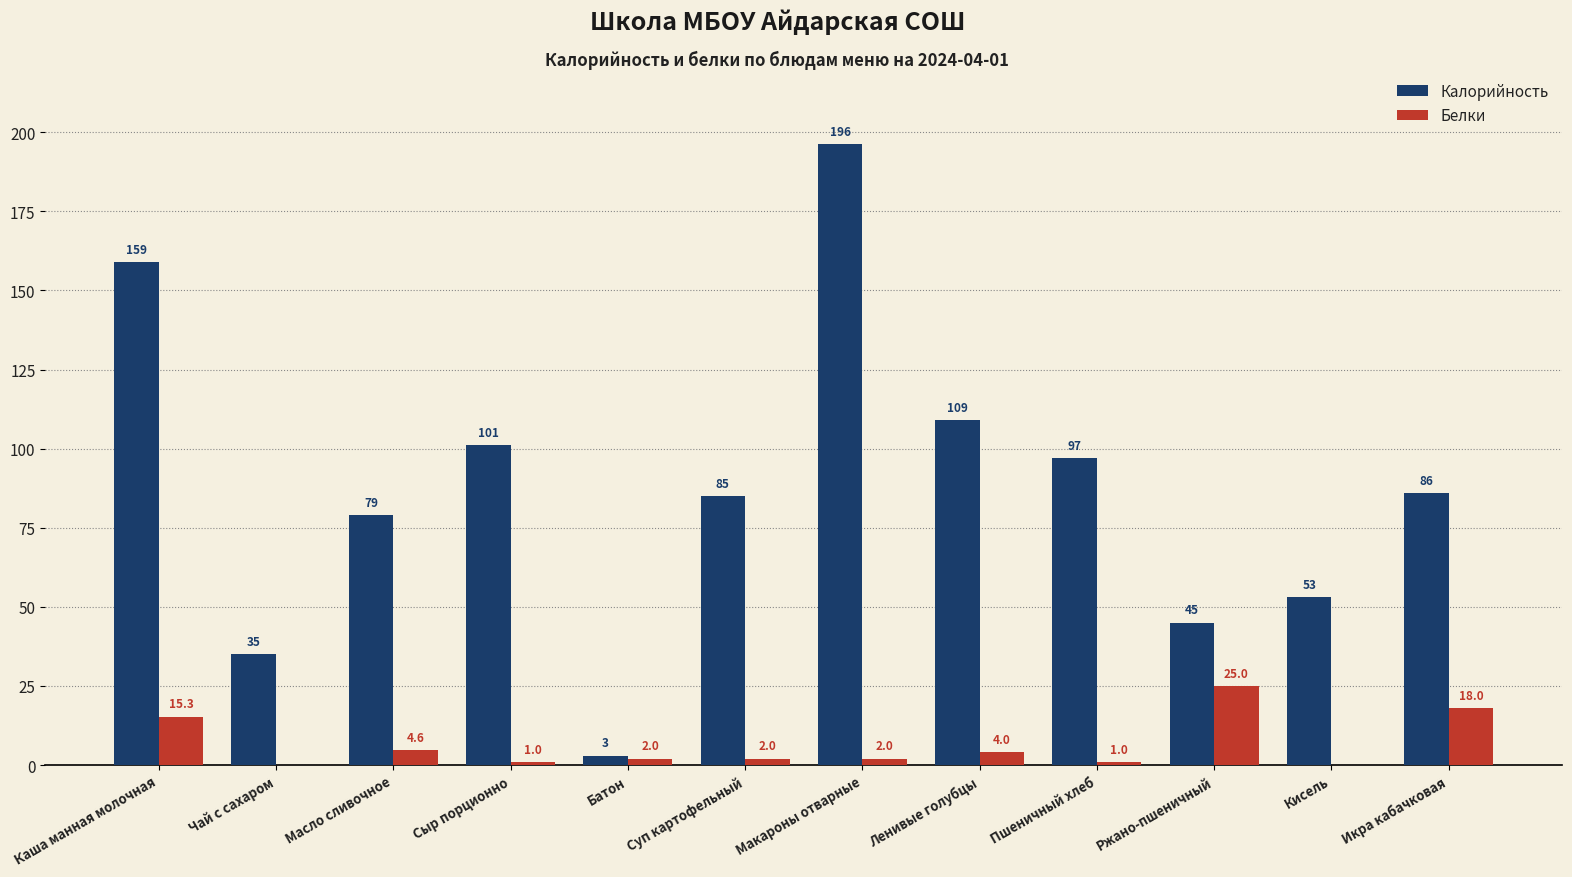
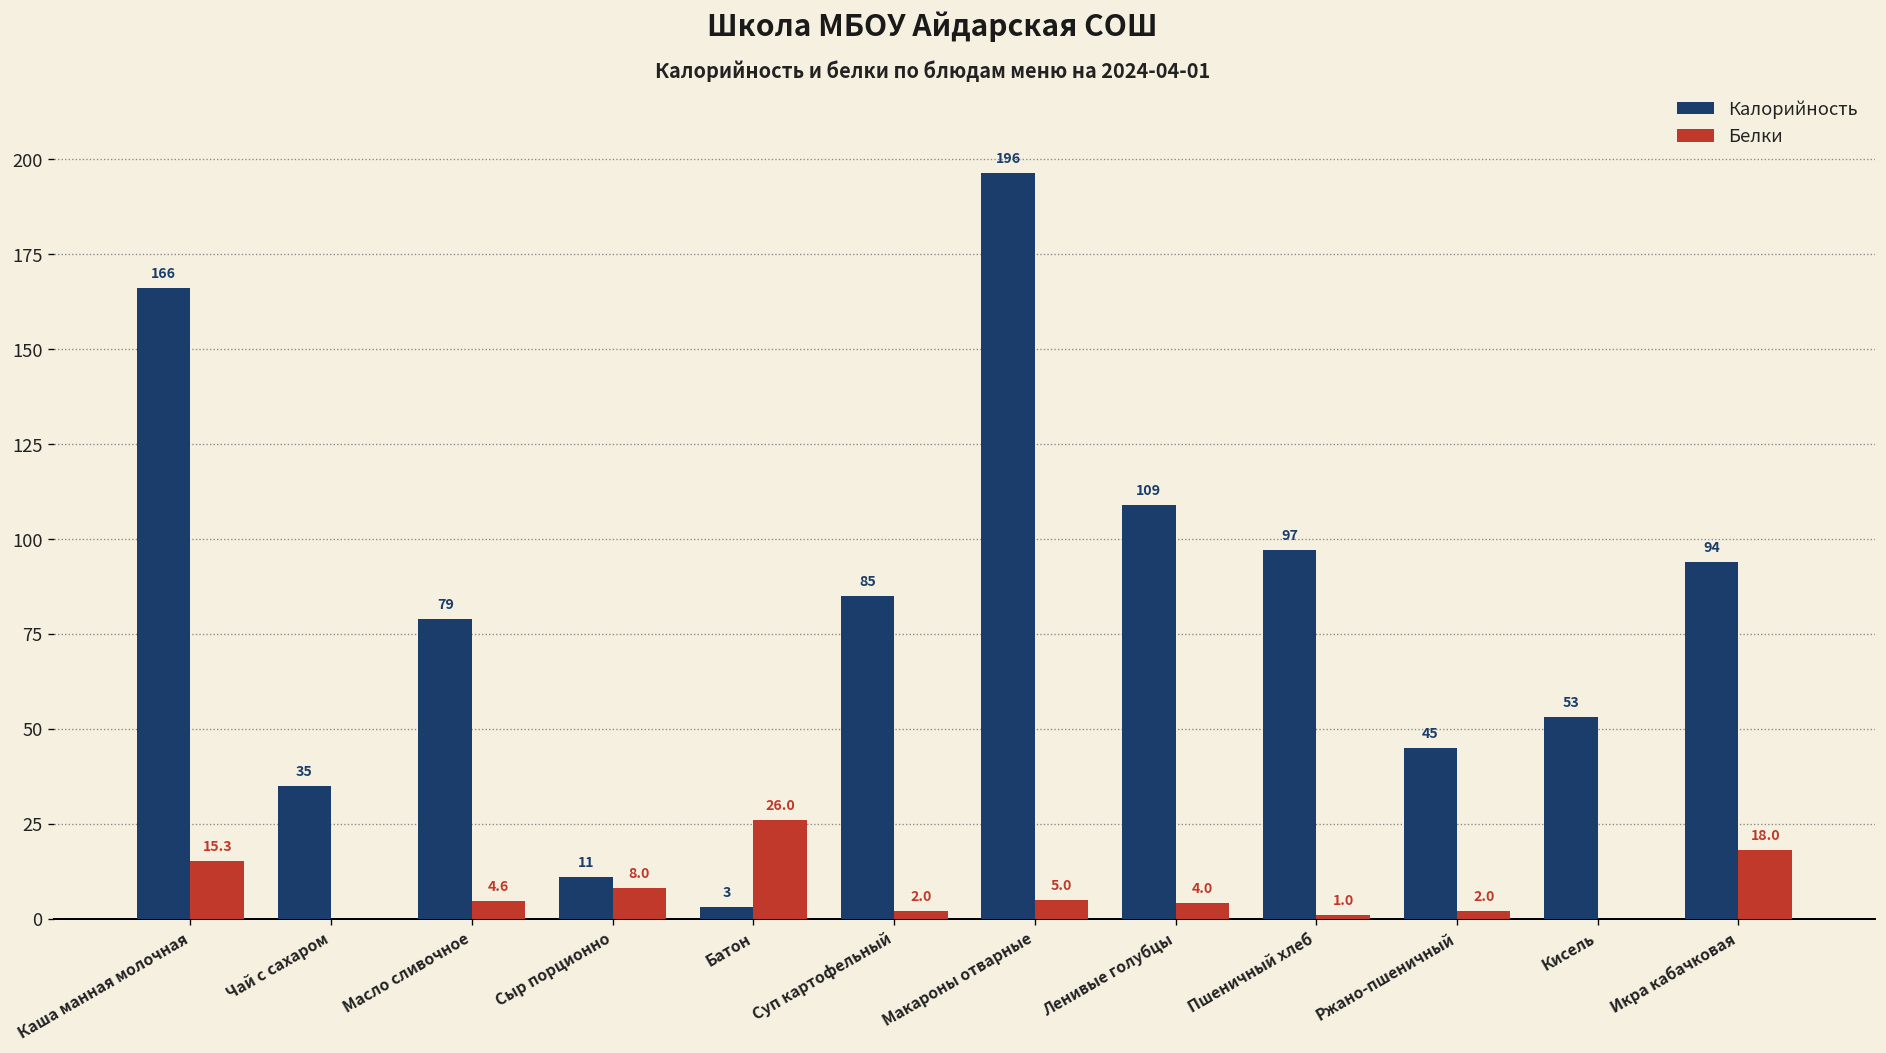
Калорийность, Каша манная молочная: 159 -> 166
Калорийность, Сыр порционно: 101 -> 11
Белки, Сыр порционно: 1.0 -> 8.0
Белки, Батон: 2.0 -> 26.0
Белки, Макароны отварные: 2.0 -> 5.0
Белки, Ржано-пшеничный: 25.0 -> 2.0
Калорийность, Икра кабачковая: 86 -> 94
